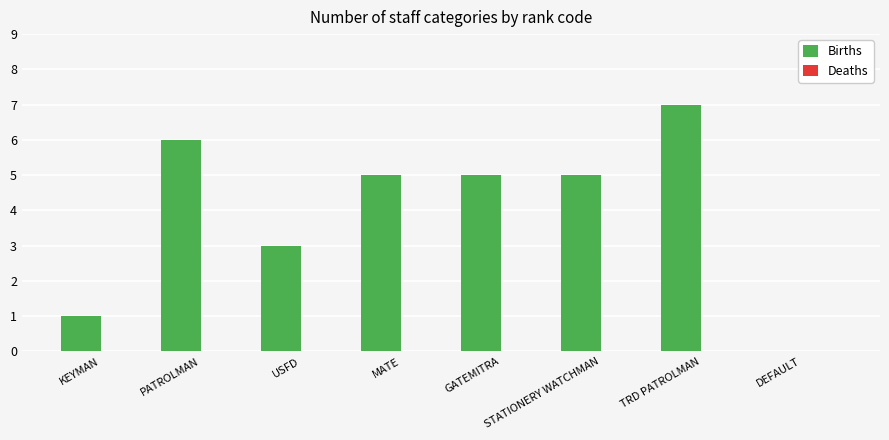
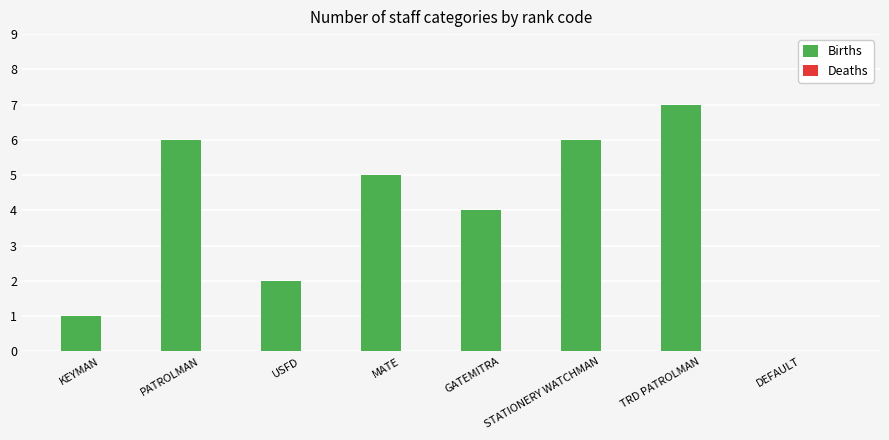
Births, USFD: 3 -> 2
Births, GATEMITRA: 5 -> 4
Births, STATIONERY WATCHMAN: 5 -> 6
